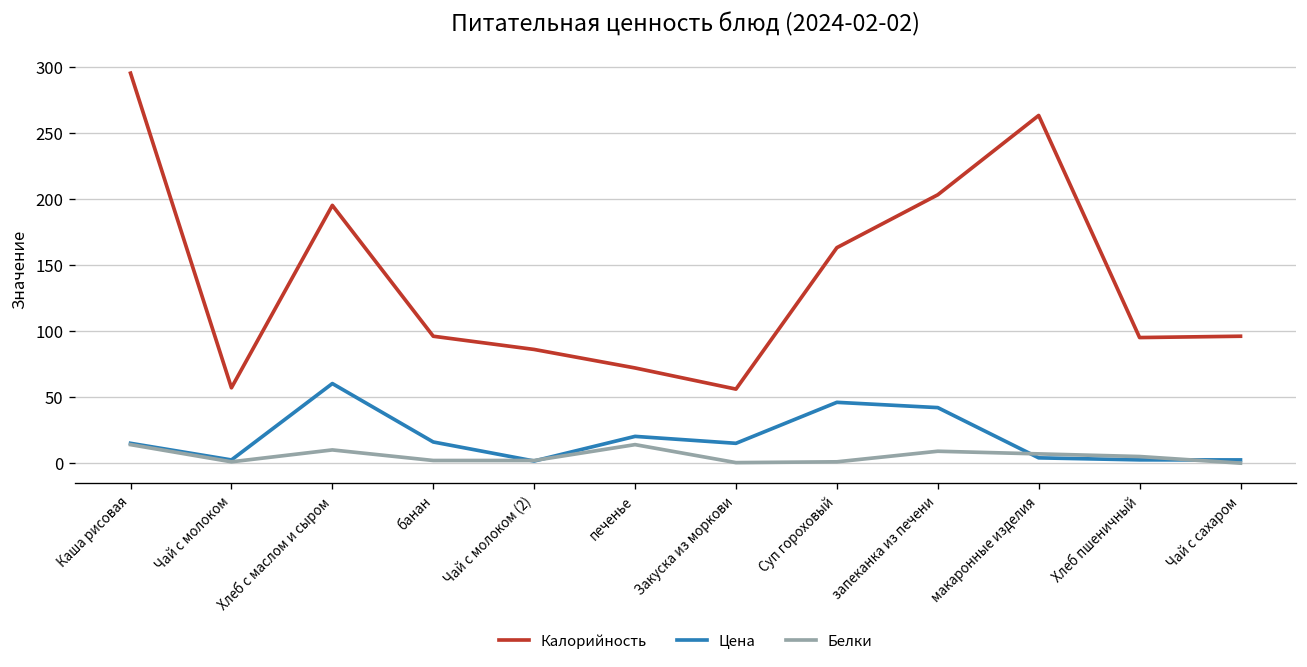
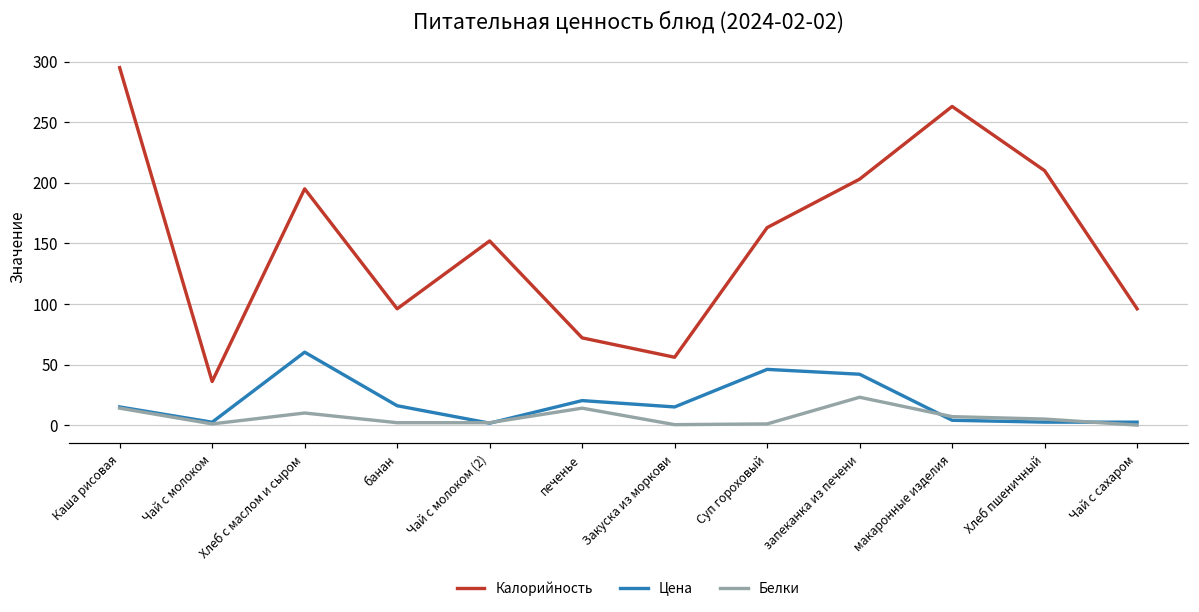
Калорийность, Чай с молоком: 57 -> 36
Калорийность, Чай с молоком (2): 86 -> 152
Белки, запеканка из печени: 9 -> 23
Калорийность, Хлеб пшеничный: 95 -> 210
